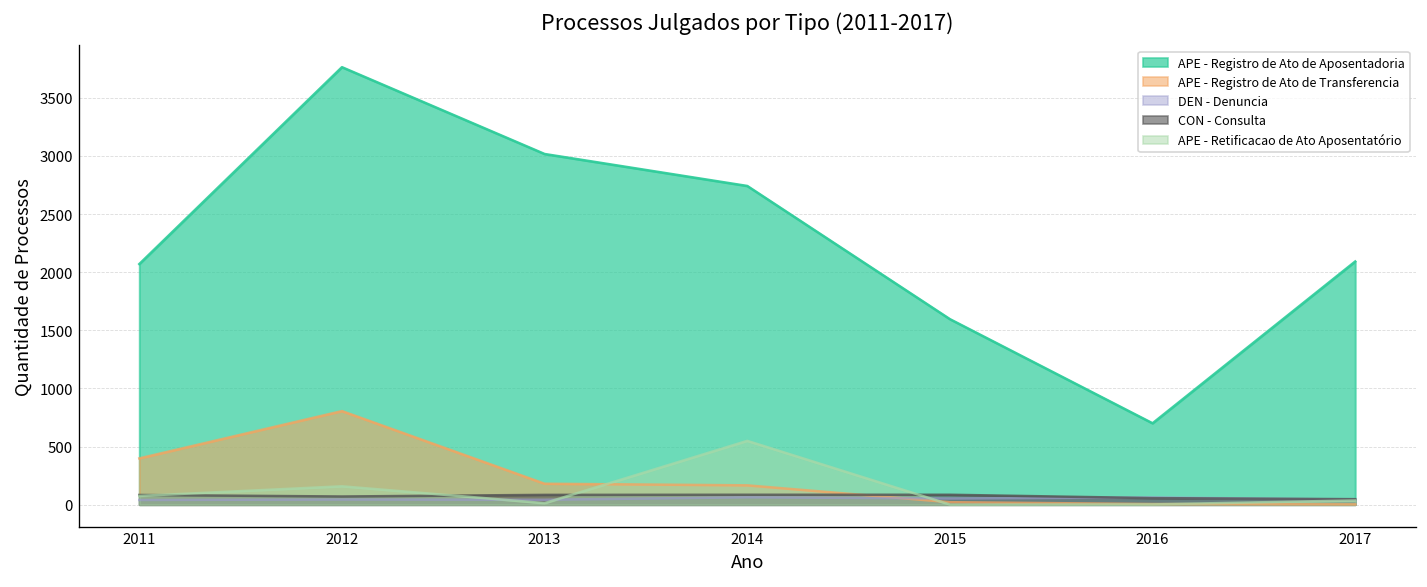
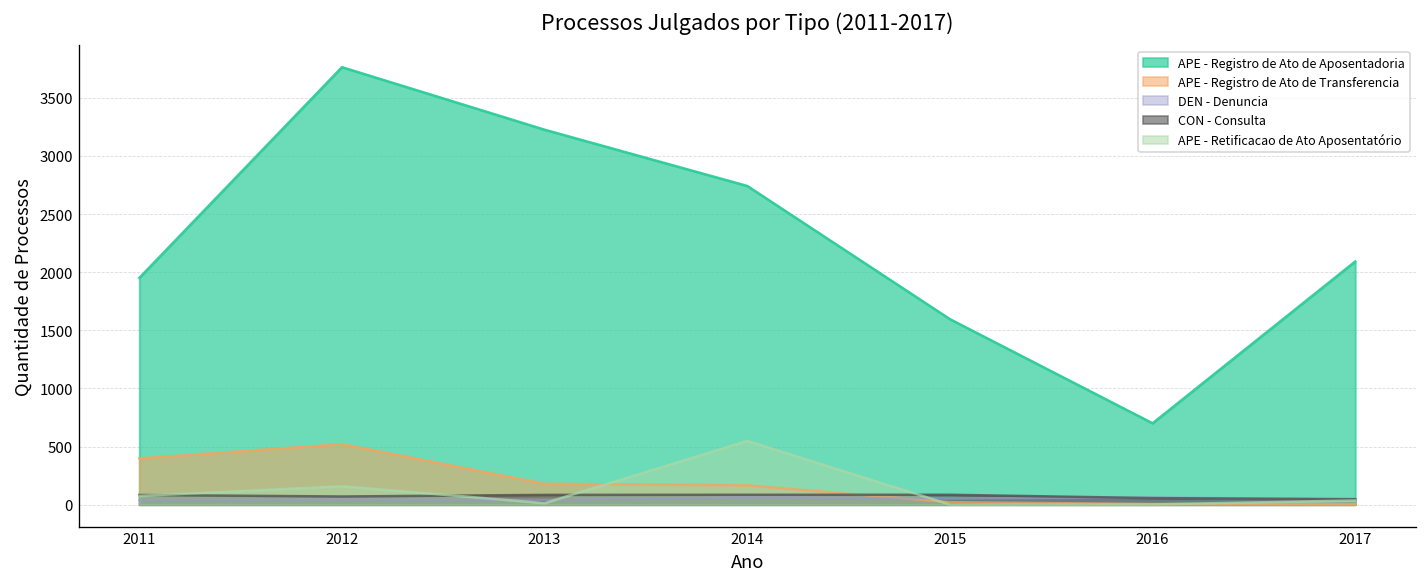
APE - Registro de Ato de Aposentadoria, 2011: 2100 -> 2000
APE - Registro de Ato de Transferencia, 2012: 800 -> 500
APE - Registro de Ato de Aposentadoria, 2013: 3000 -> 3200
